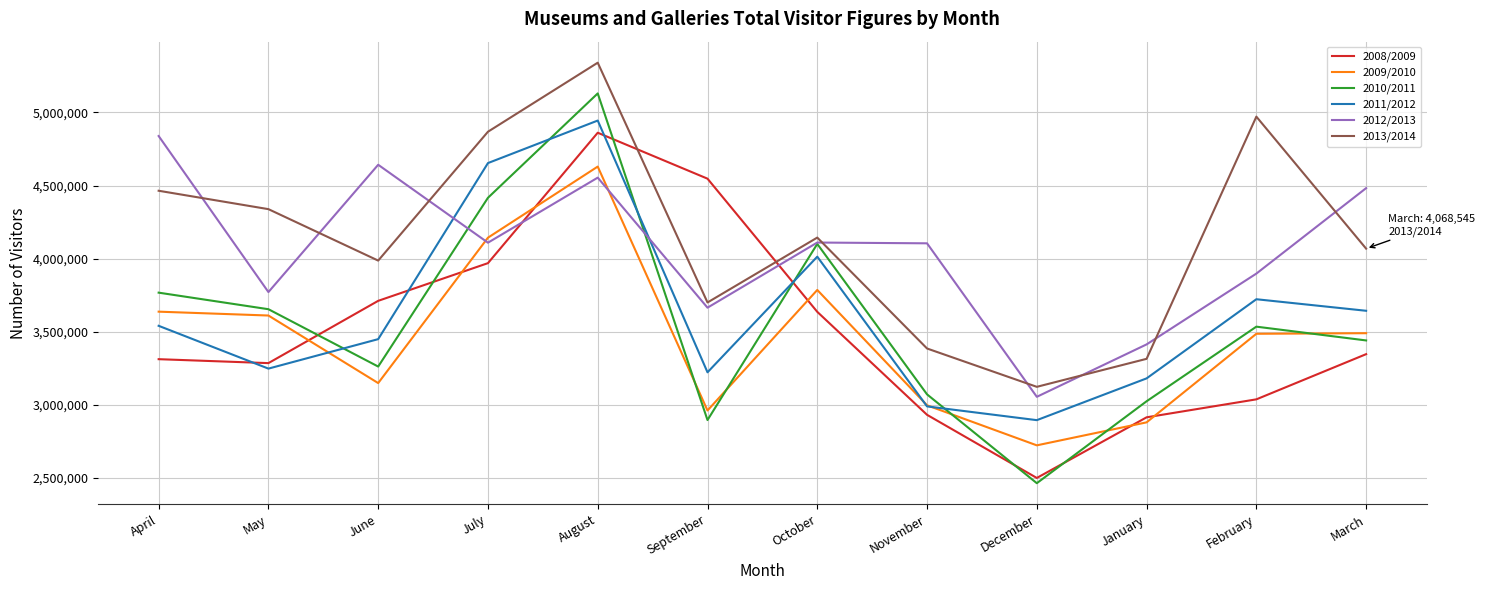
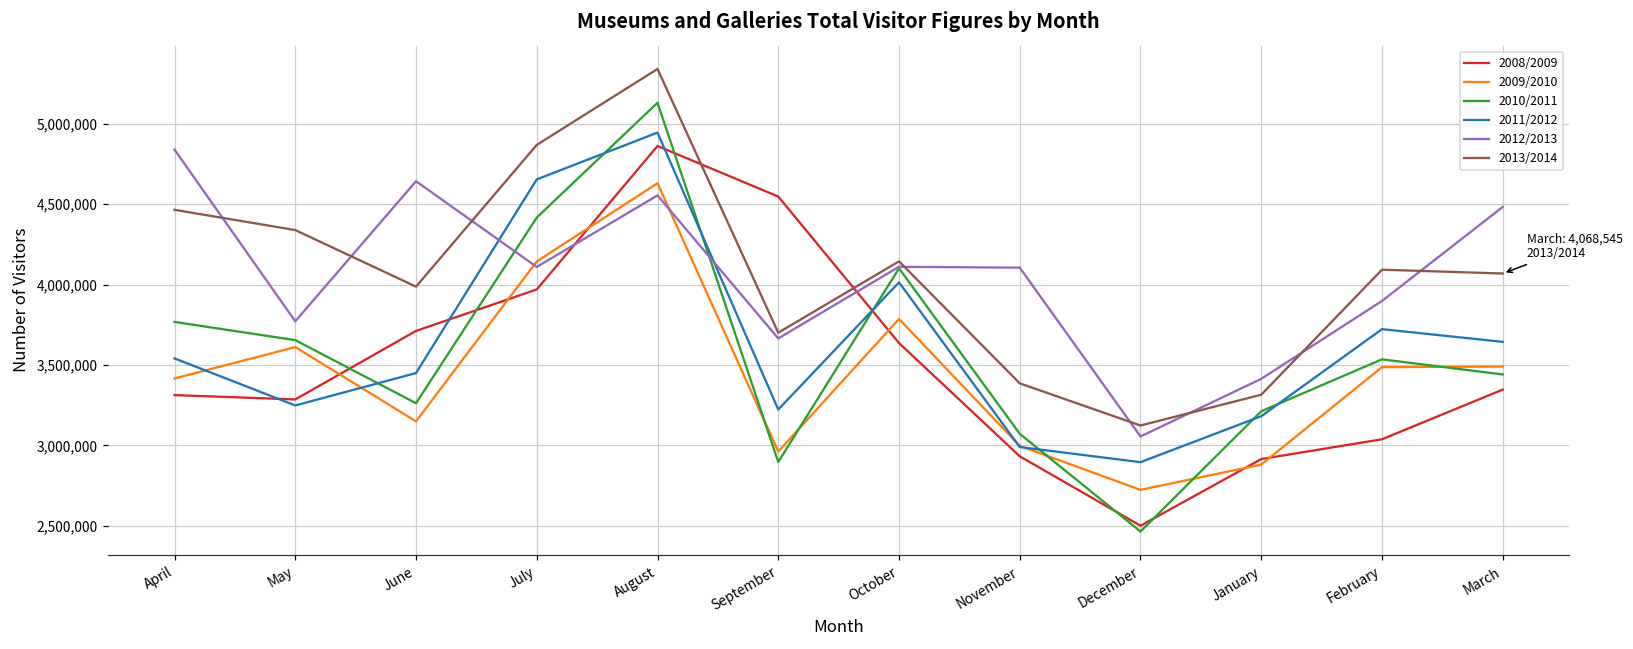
2009/2010, April: 3,640,000 -> 3,420,000
2010/2011, January: 3,020,000 -> 3,210,000
2013/2014, February: 4,970,000 -> 4,090,000
